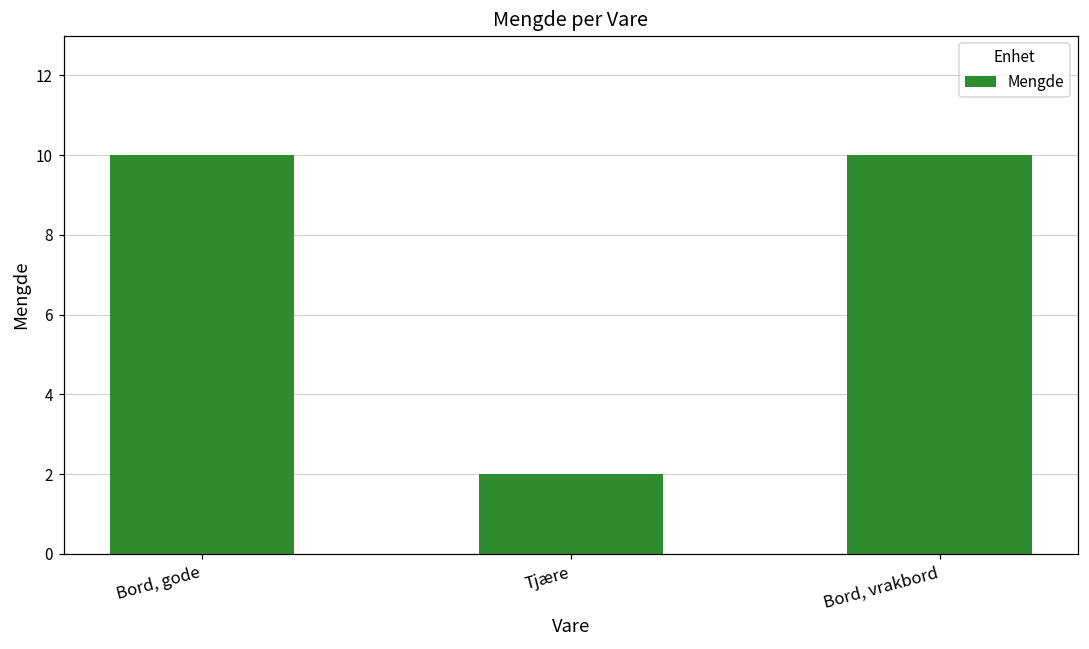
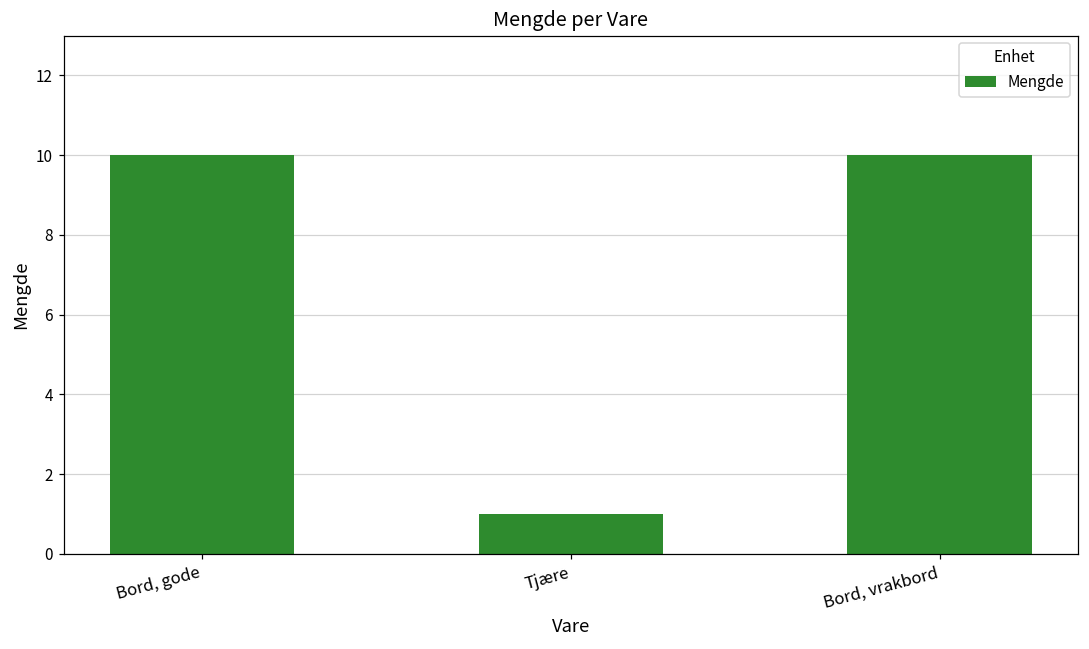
Tjære: 2 -> 1
